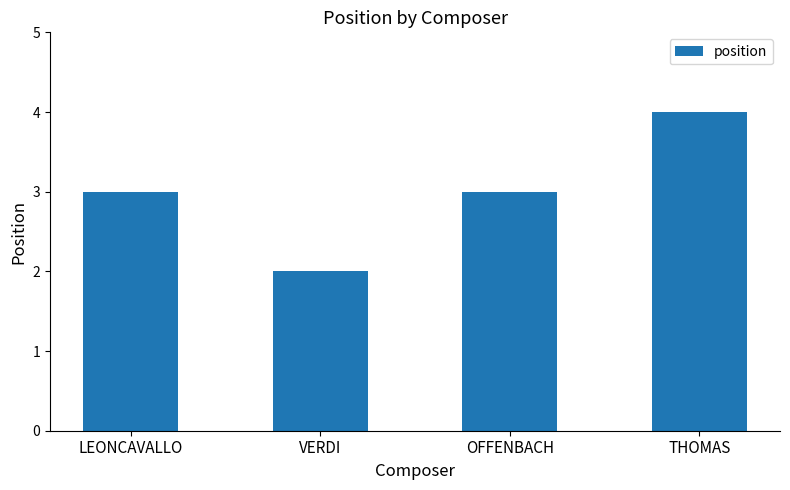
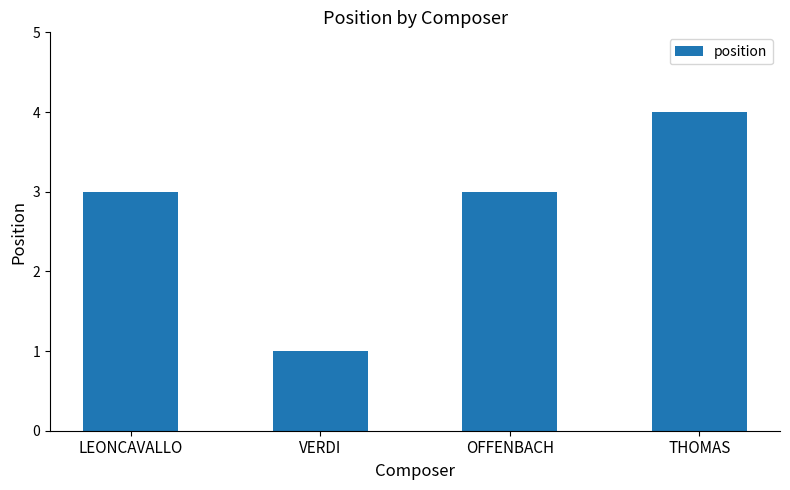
VERDI: 2 -> 1
